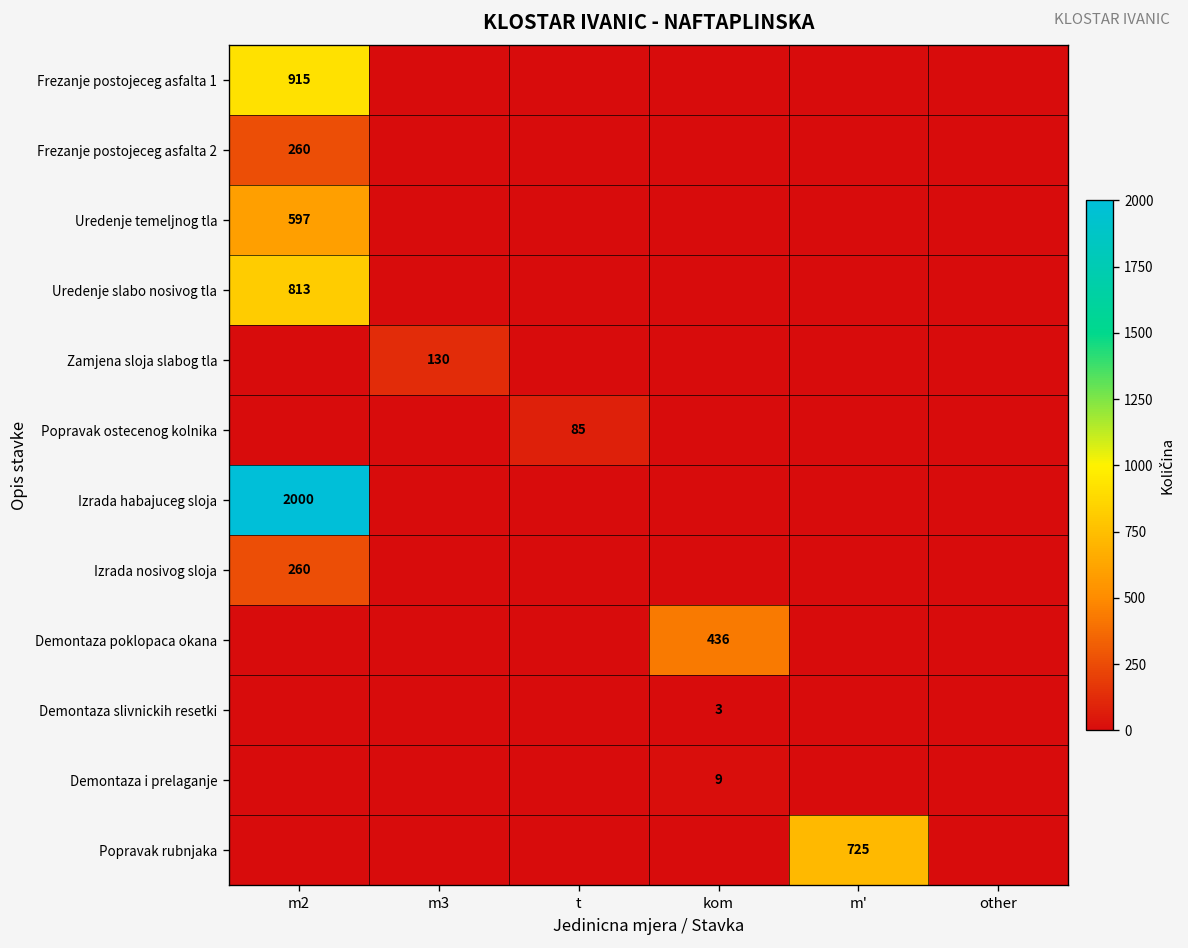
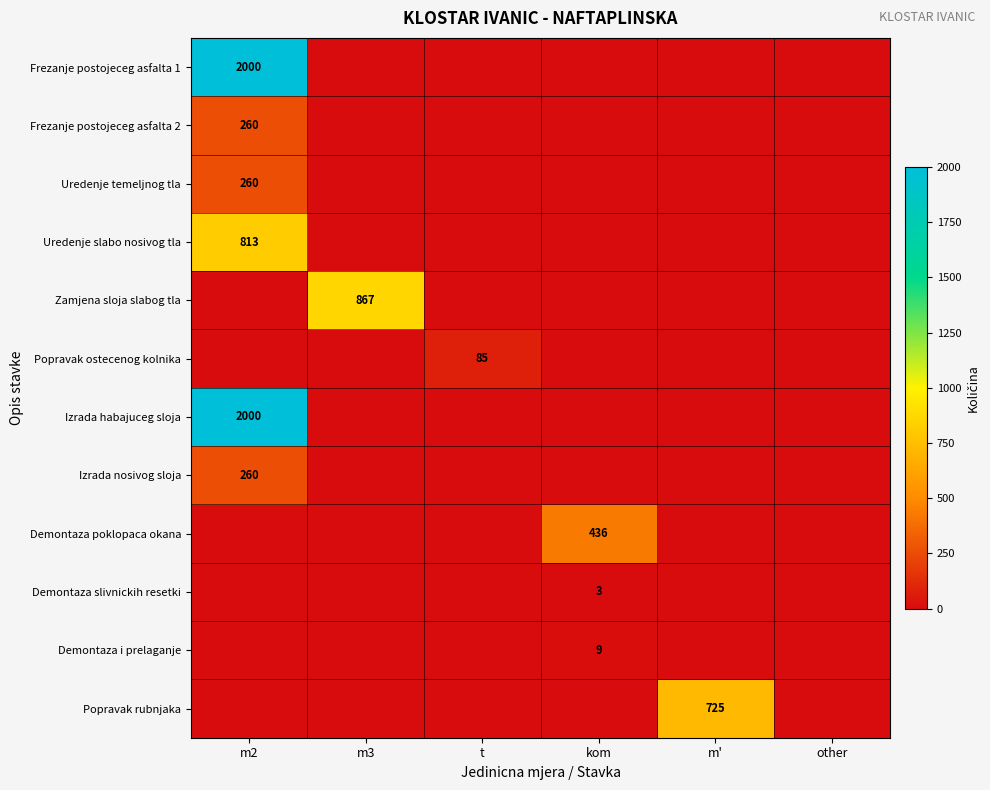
Frezanje postojeceg asfalta 1, m2: 915 -> 2000
Uredenje temeljnog tla, m2: 597 -> 260
Zamjena sloja slabog tla, m3: 130 -> 867
